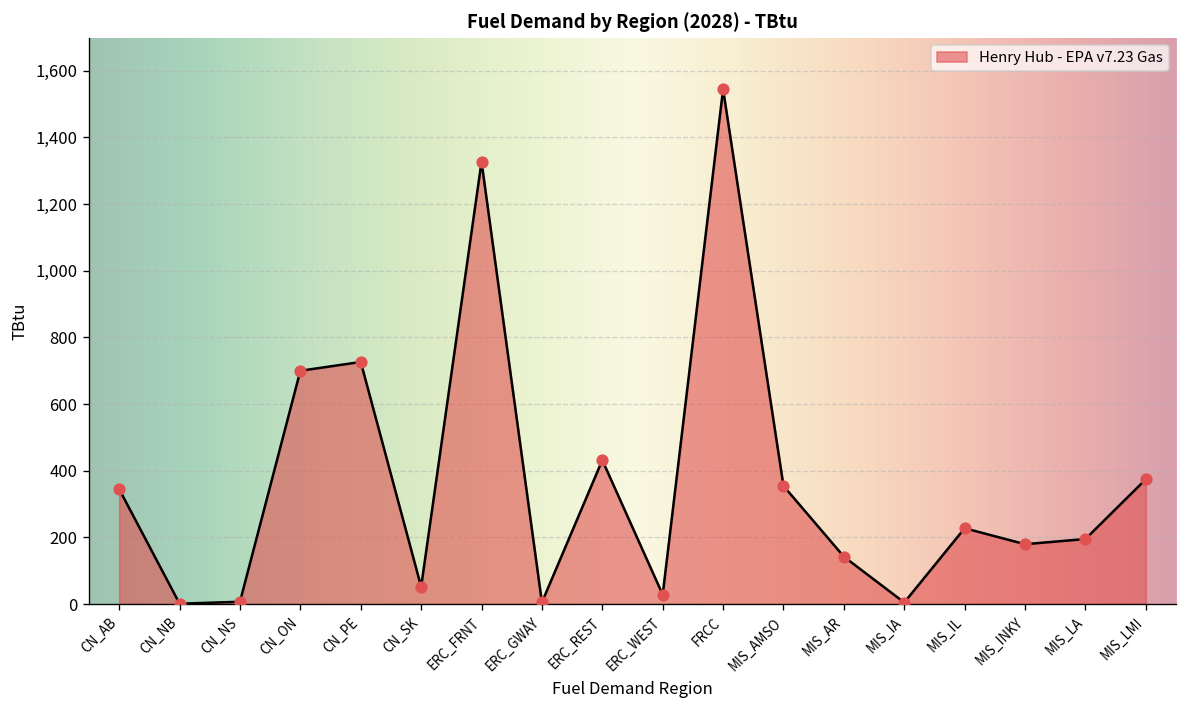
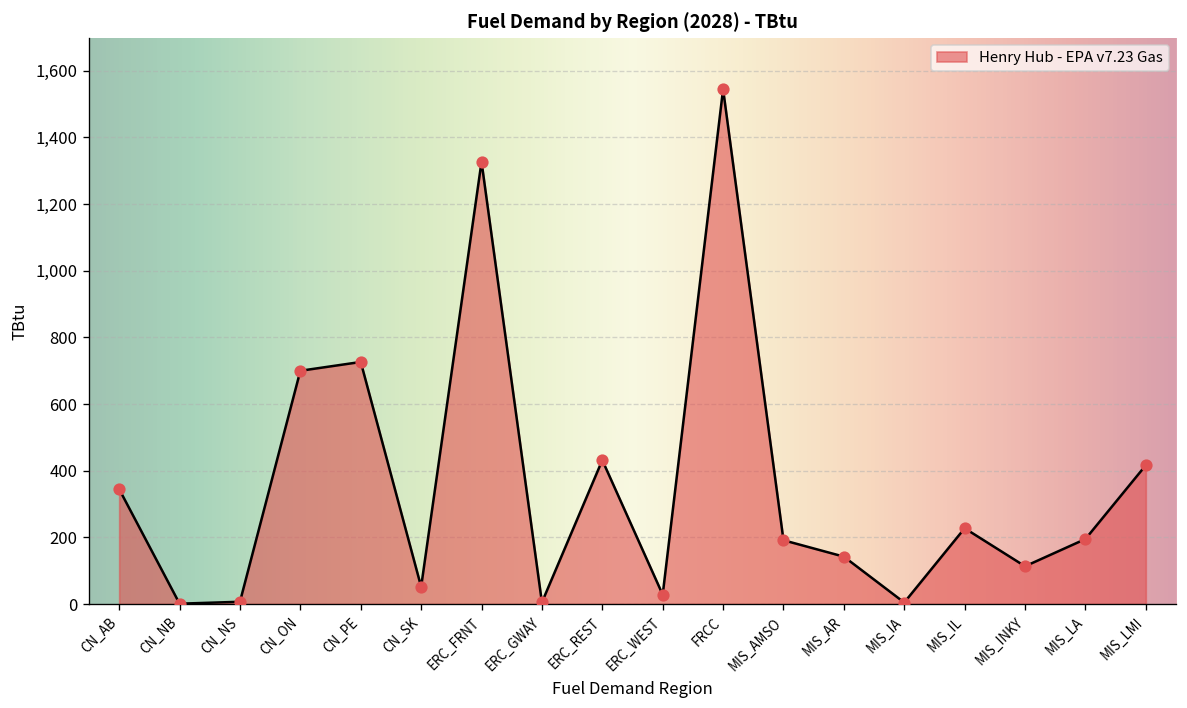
MIS_AMSO: 350 -> 190
MIS_INKY: 180 -> 110
MIS_LMI: 370 -> 420
